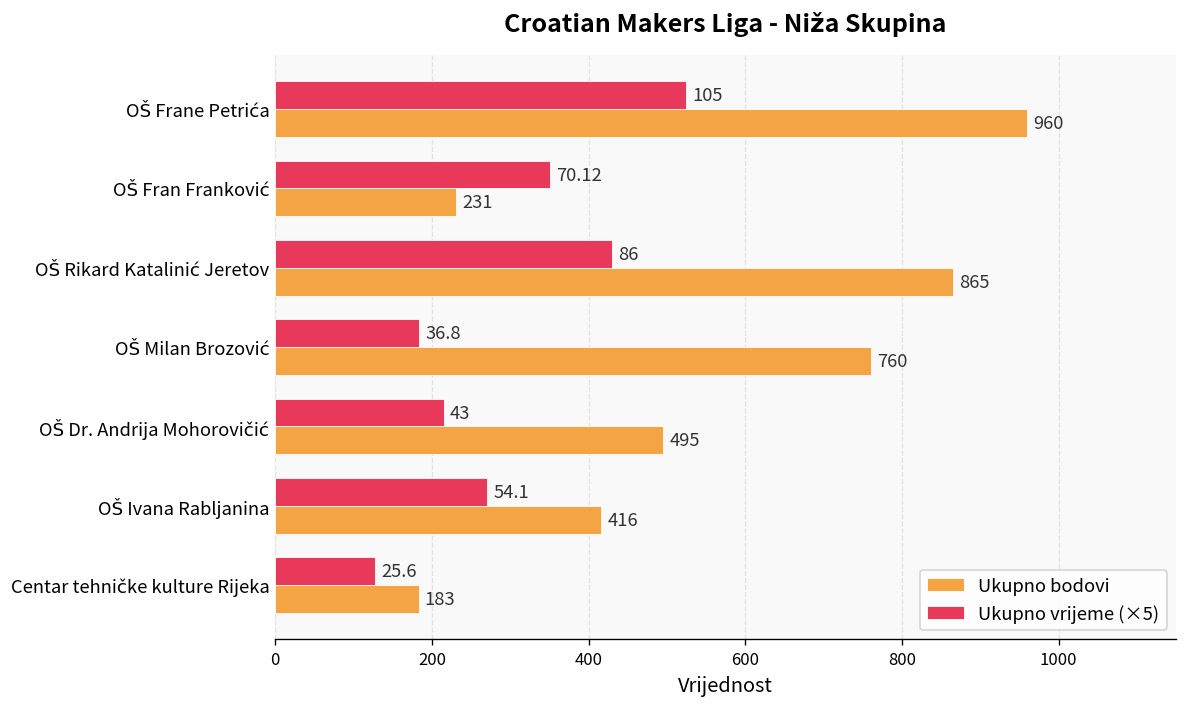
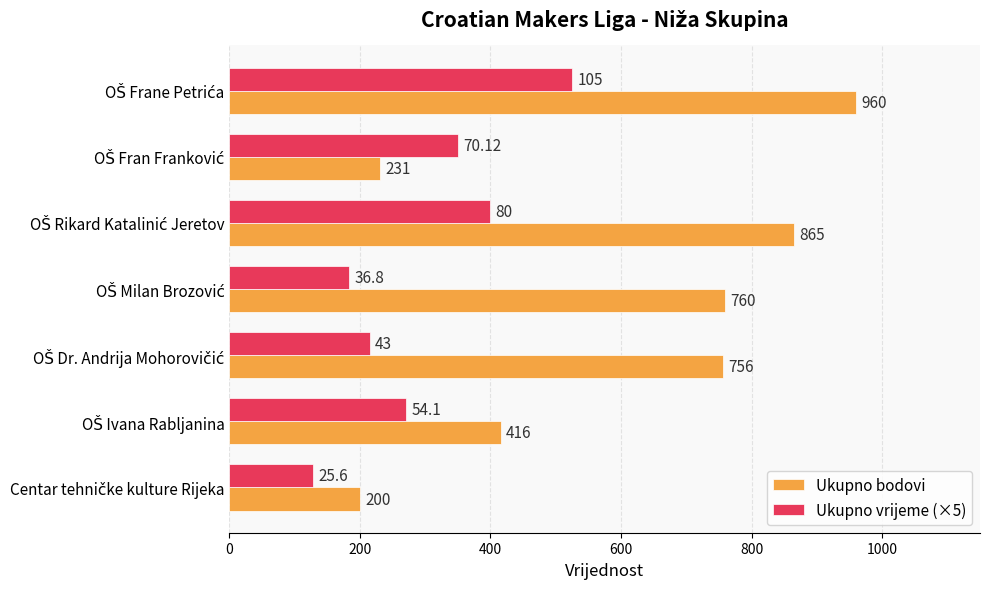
Ukupno vrijeme (×5), OŠ Rikard Katalinić Jeretov: 86 -> 80
Ukupno bodovi, OŠ Dr. Andrija Mohorovičić: 495 -> 756
Ukupno bodovi, Centar tehničke kulture Rijeka: 183 -> 200
